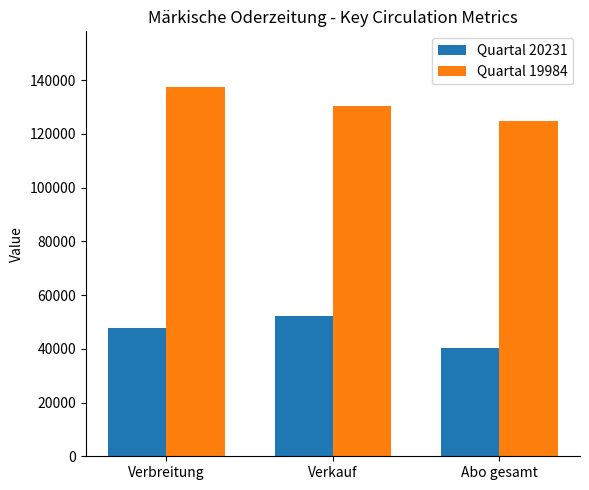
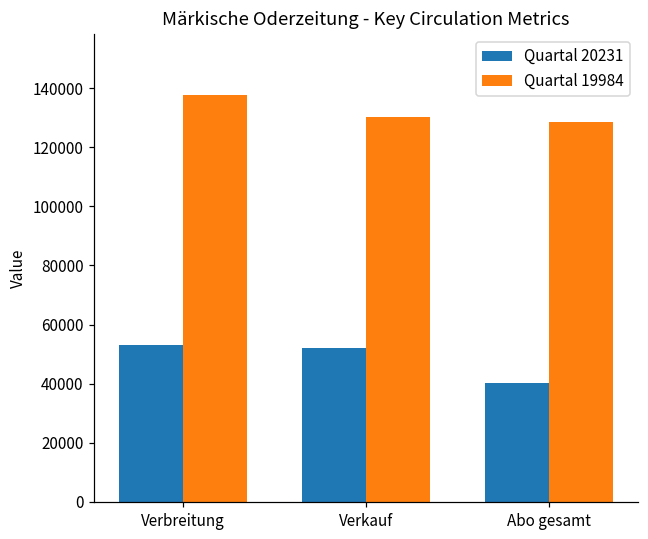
Quartal 20231, Verbreitung: 48000 -> 53000
Quartal 19984, Abo gesamt: 125000 -> 128000
